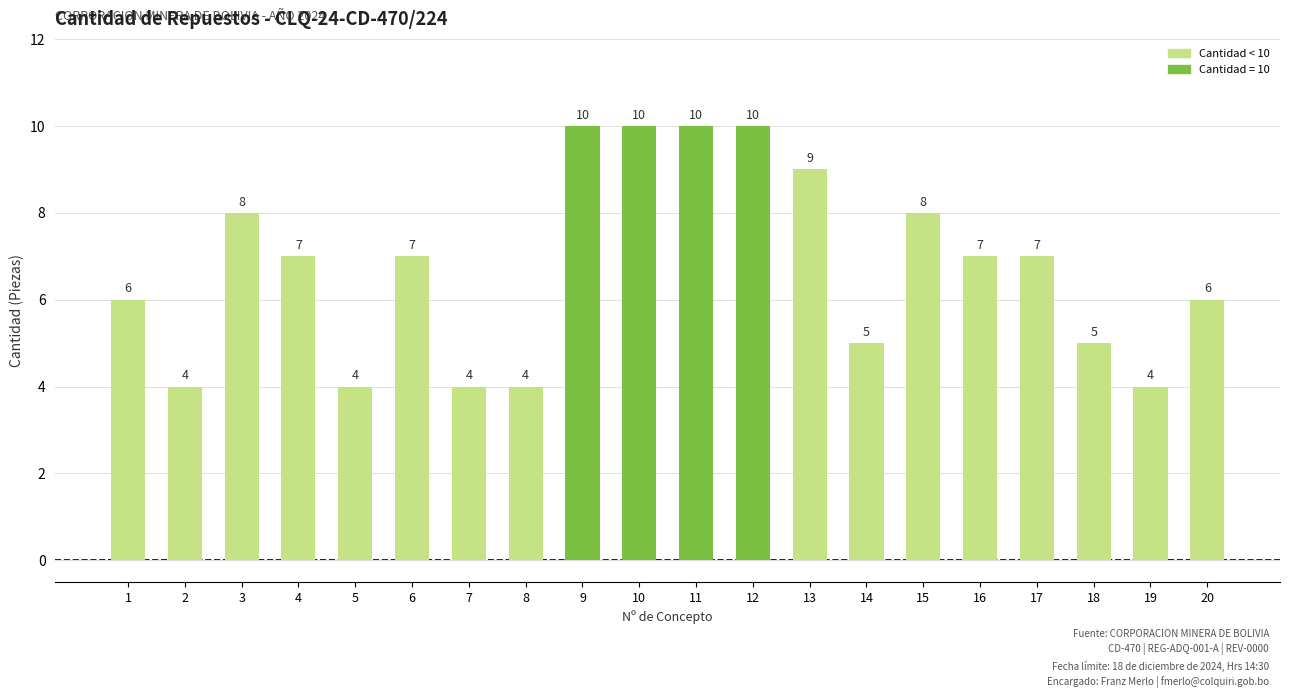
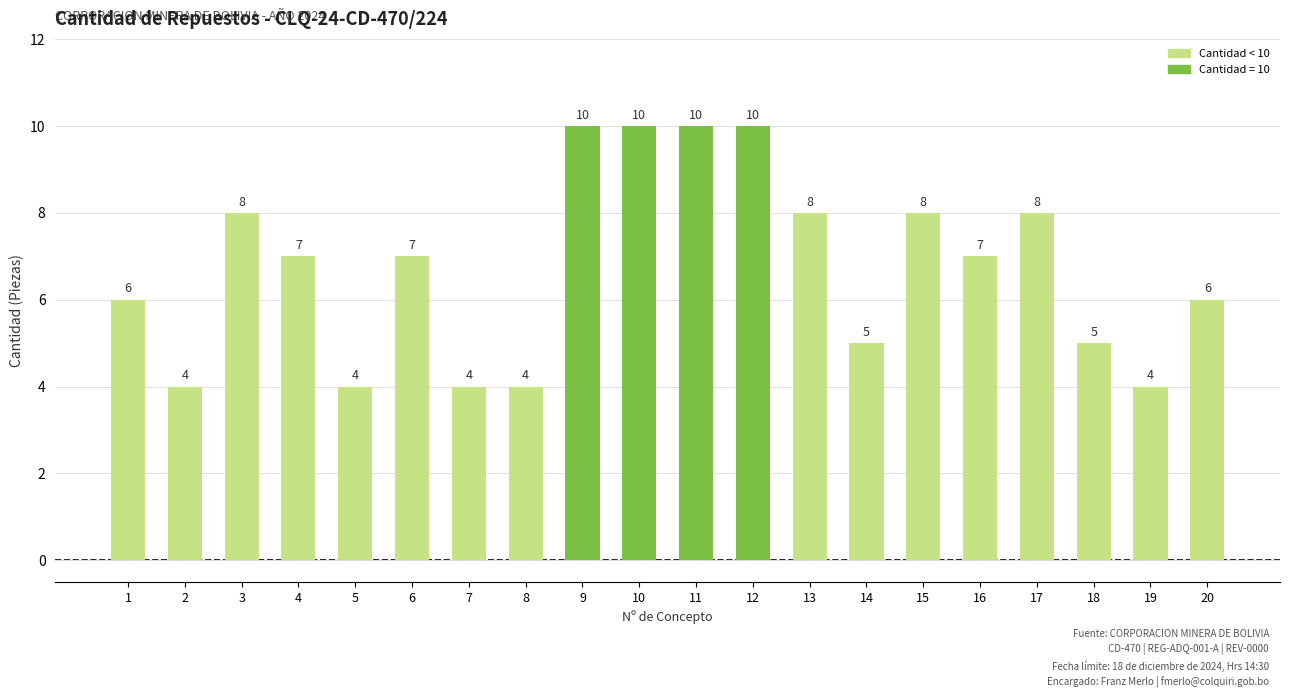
13: 9 -> 8
17: 7 -> 8
